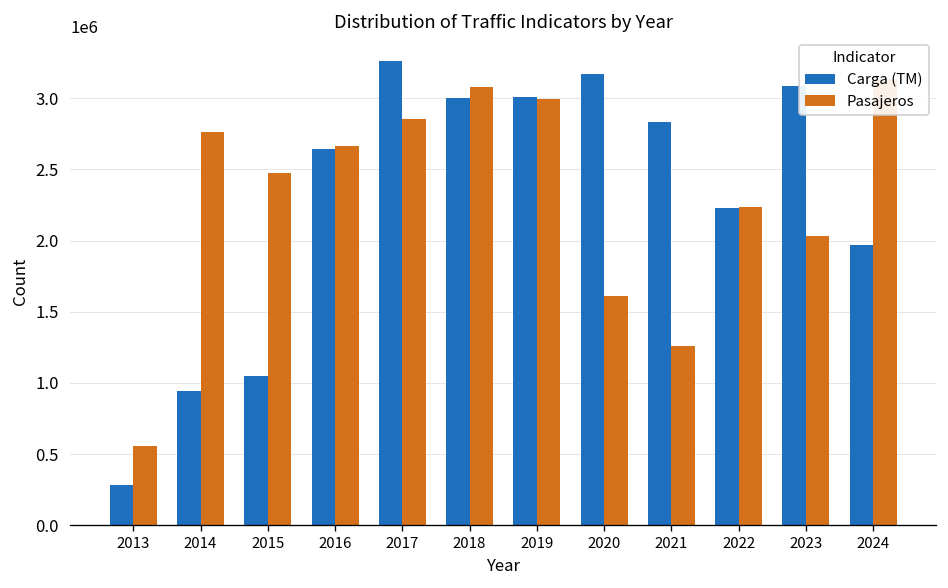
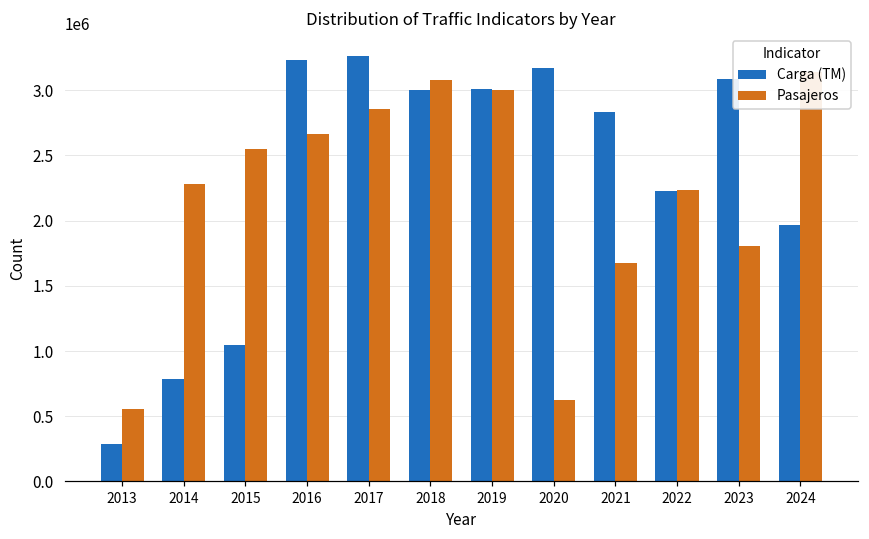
Carga (TM), 2014: 940000 -> 780000
Pasajeros, 2014: 2760000 -> 2280000
Pasajeros, 2015: 2480000 -> 2550000
Carga (TM), 2016: 2650000 -> 3230000
Pasajeros, 2020: 1610000 -> 630000
Pasajeros, 2021: 1260000 -> 1670000
Pasajeros, 2023: 2030000 -> 1800000
